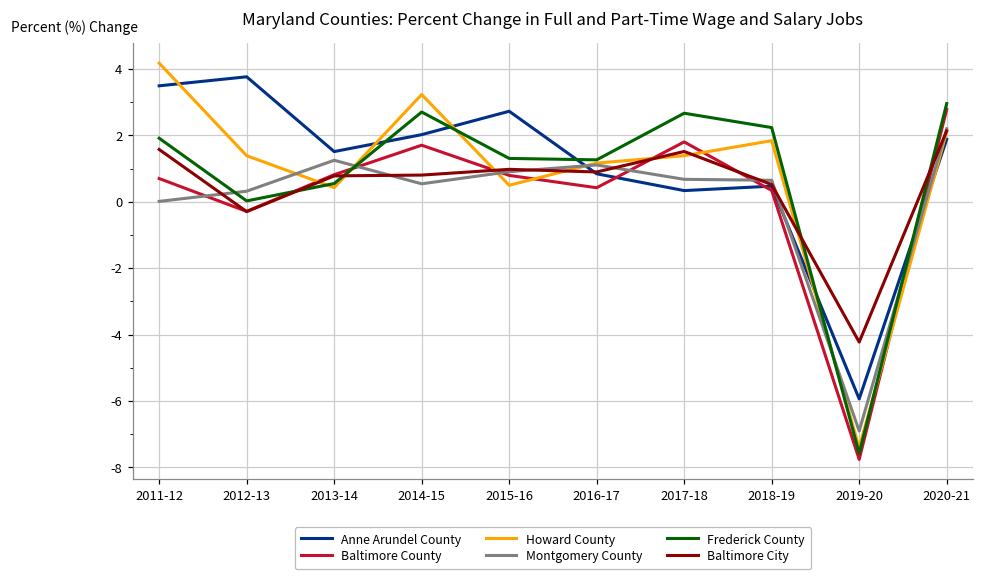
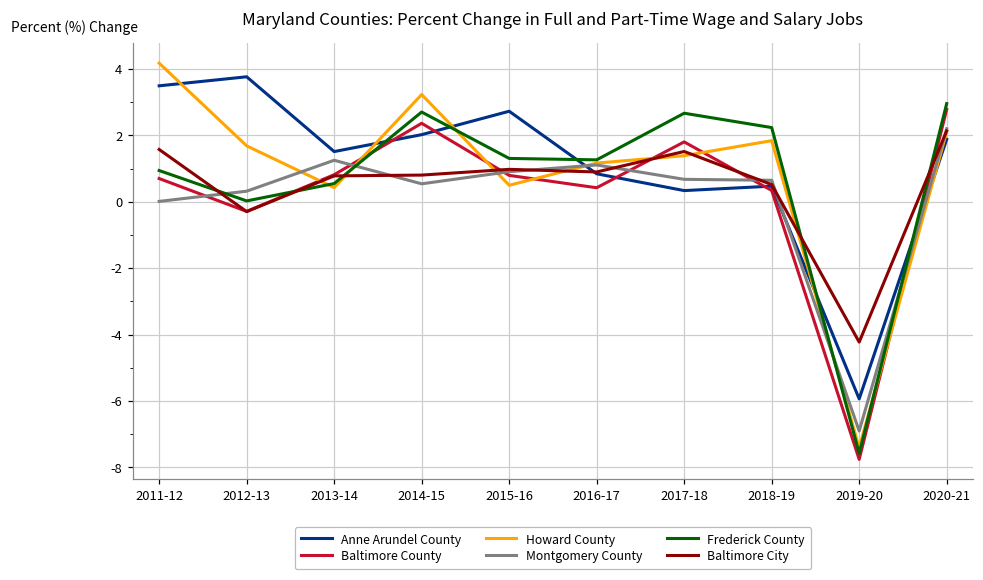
Frederick County, 2011-12: 1.9 -> 0.9
Howard County, 2012-13: 1.4 -> 1.7
Baltimore County, 2014-15: 1.7 -> 2.4
